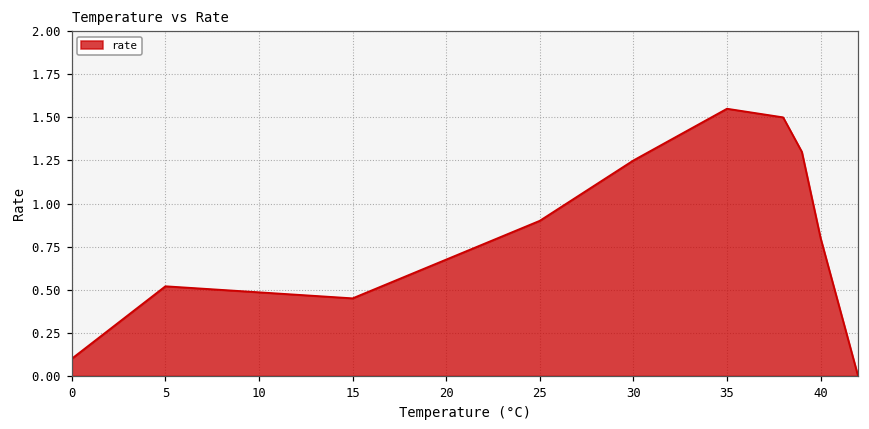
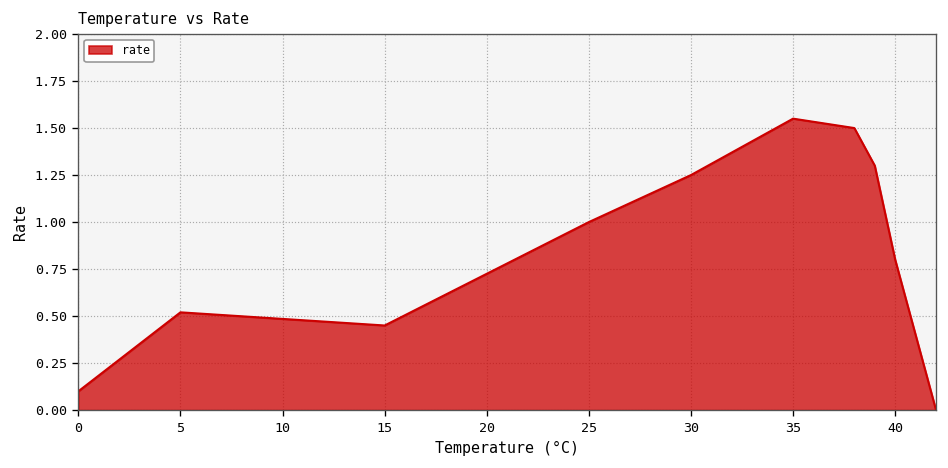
25: 0.9 -> 1.0
